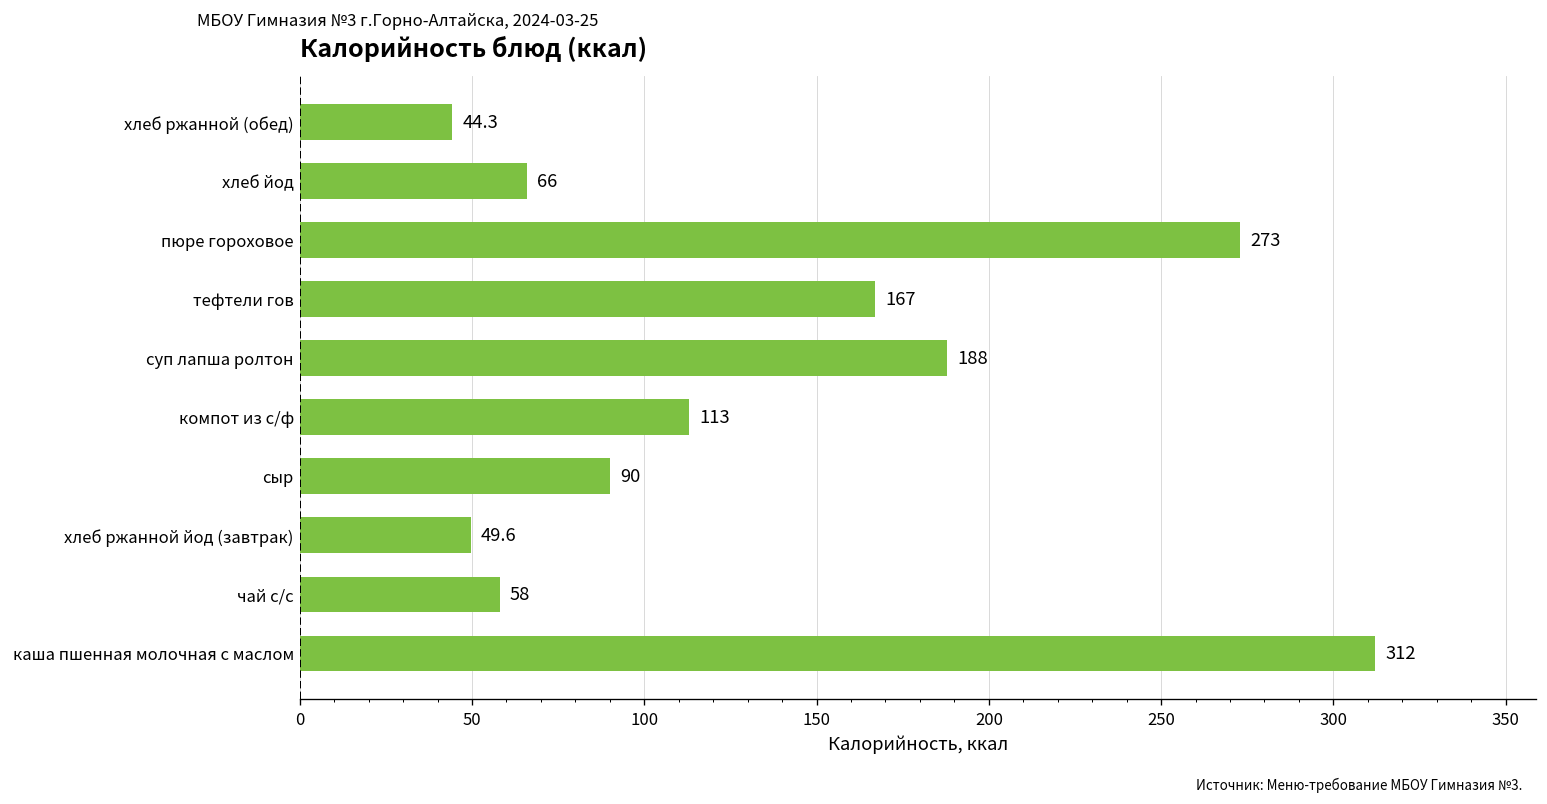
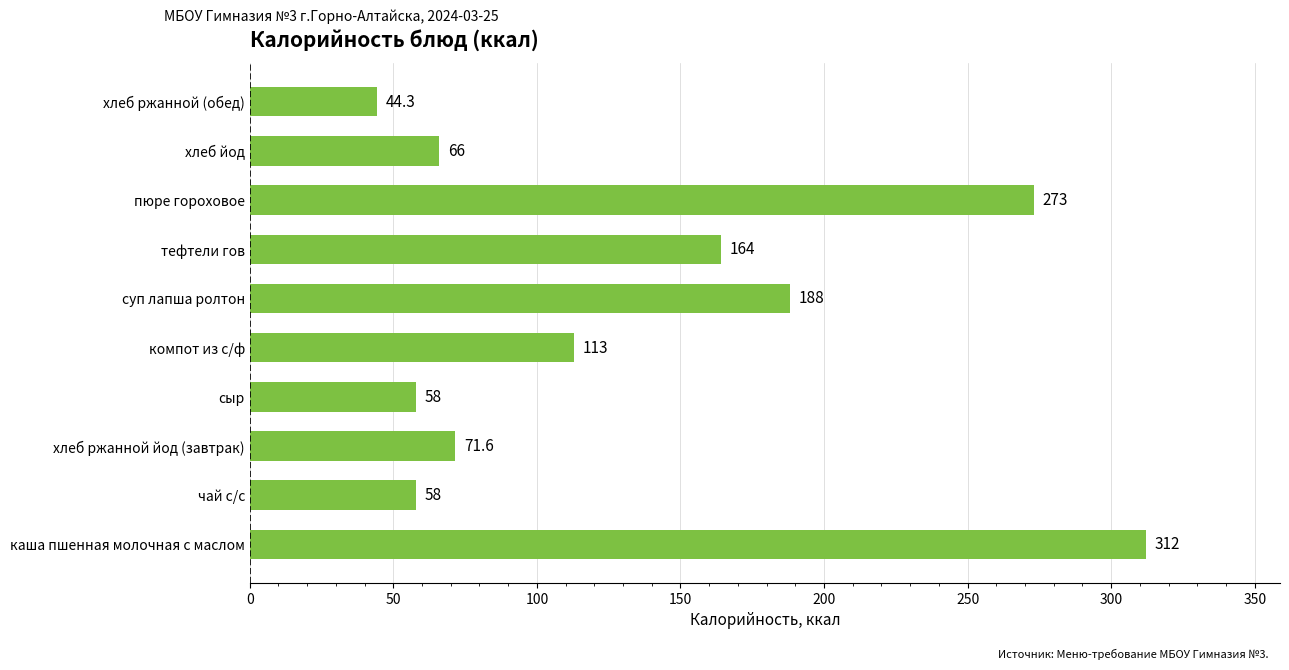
тефтели гов: 167 -> 164
сыр: 90 -> 58
хлеб ржанной йод (завтрак): 49.6 -> 71.6
